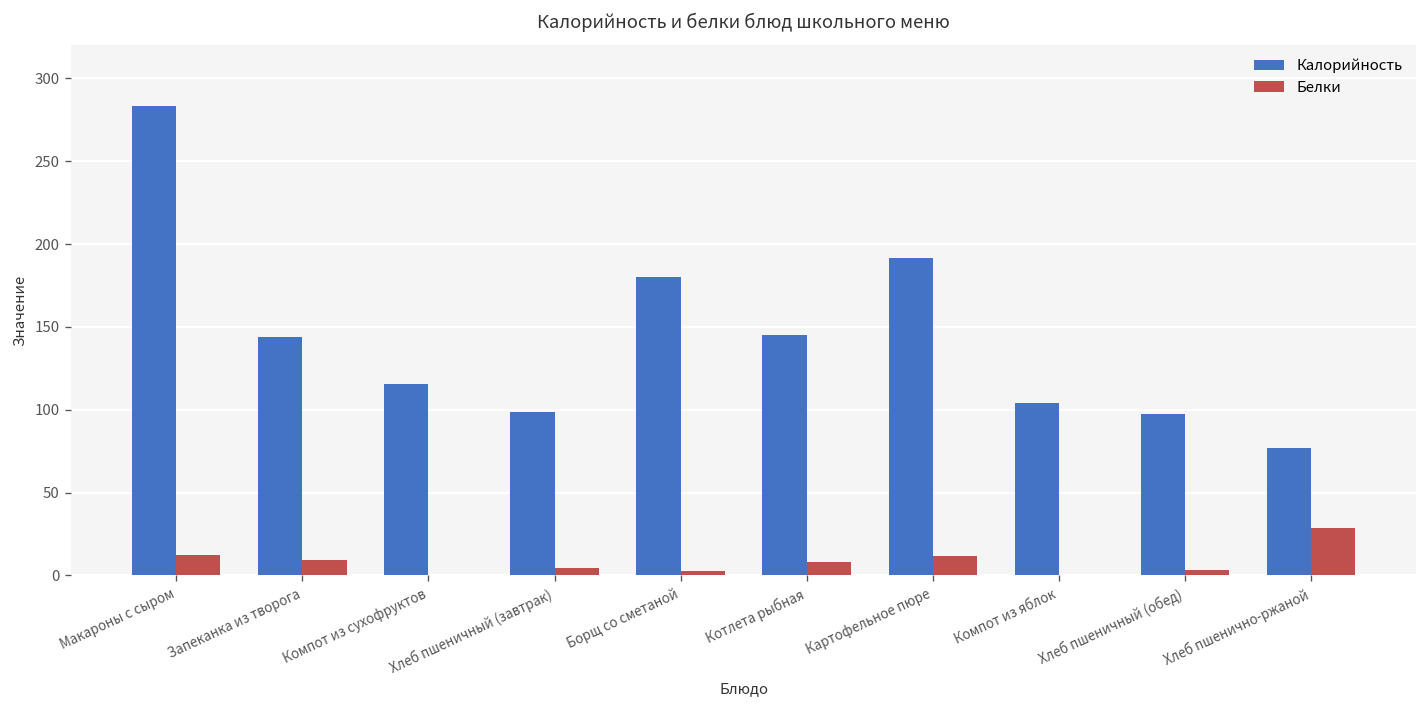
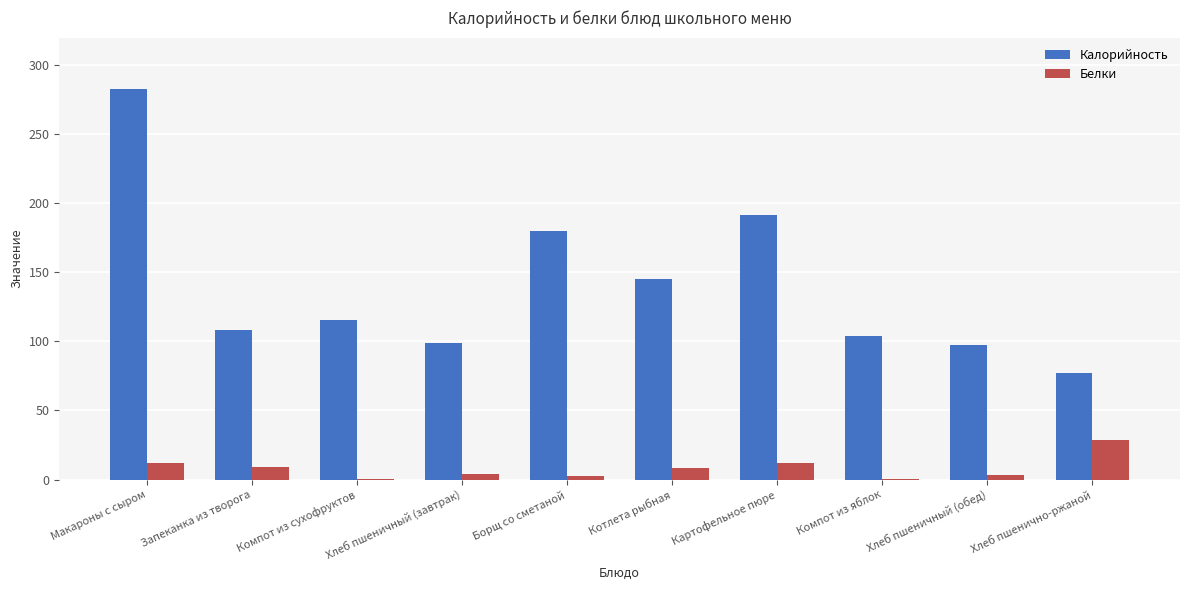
Калорийность, Запеканка из творога: 144 -> 108
